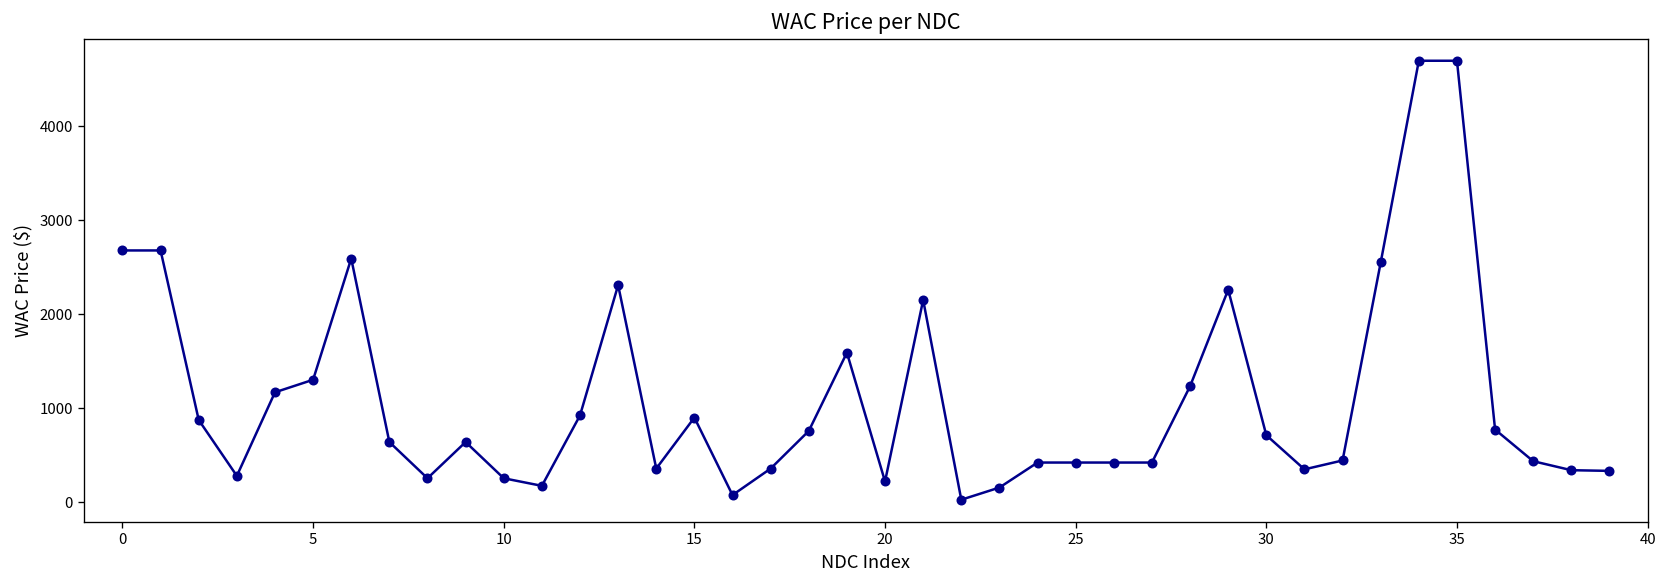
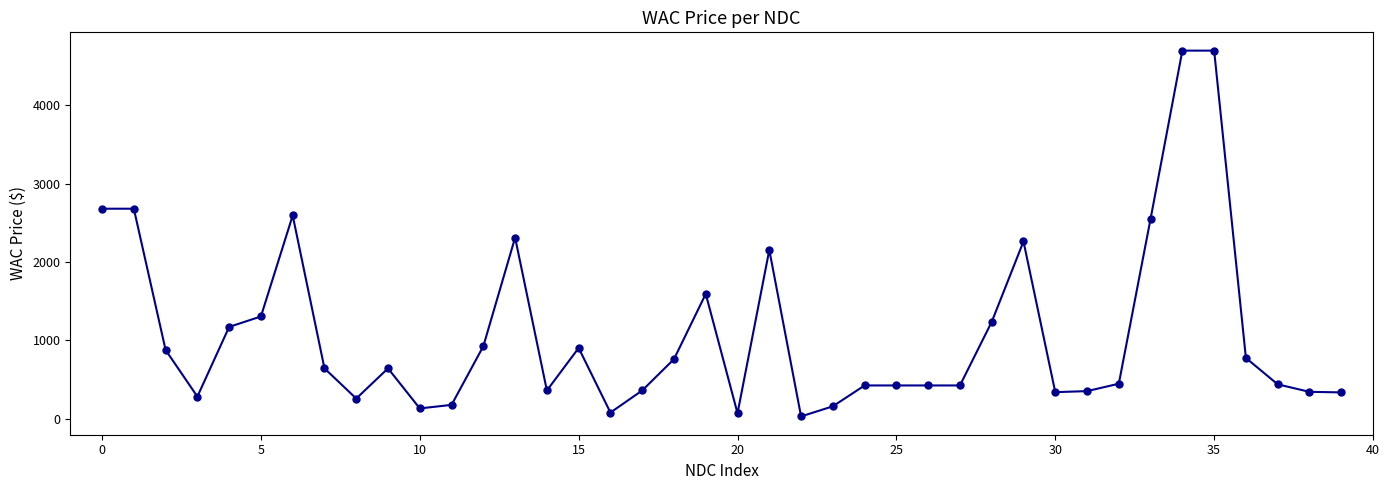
10: 300 -> 100
20: 200 -> 100
30: 700 -> 300
